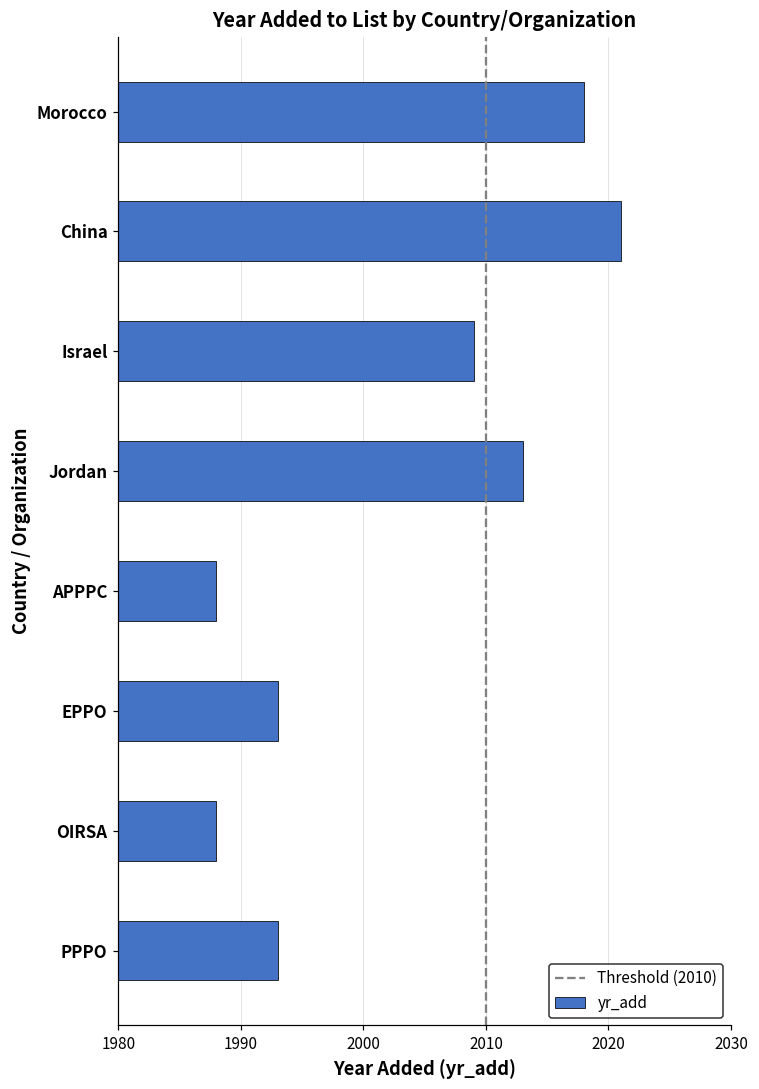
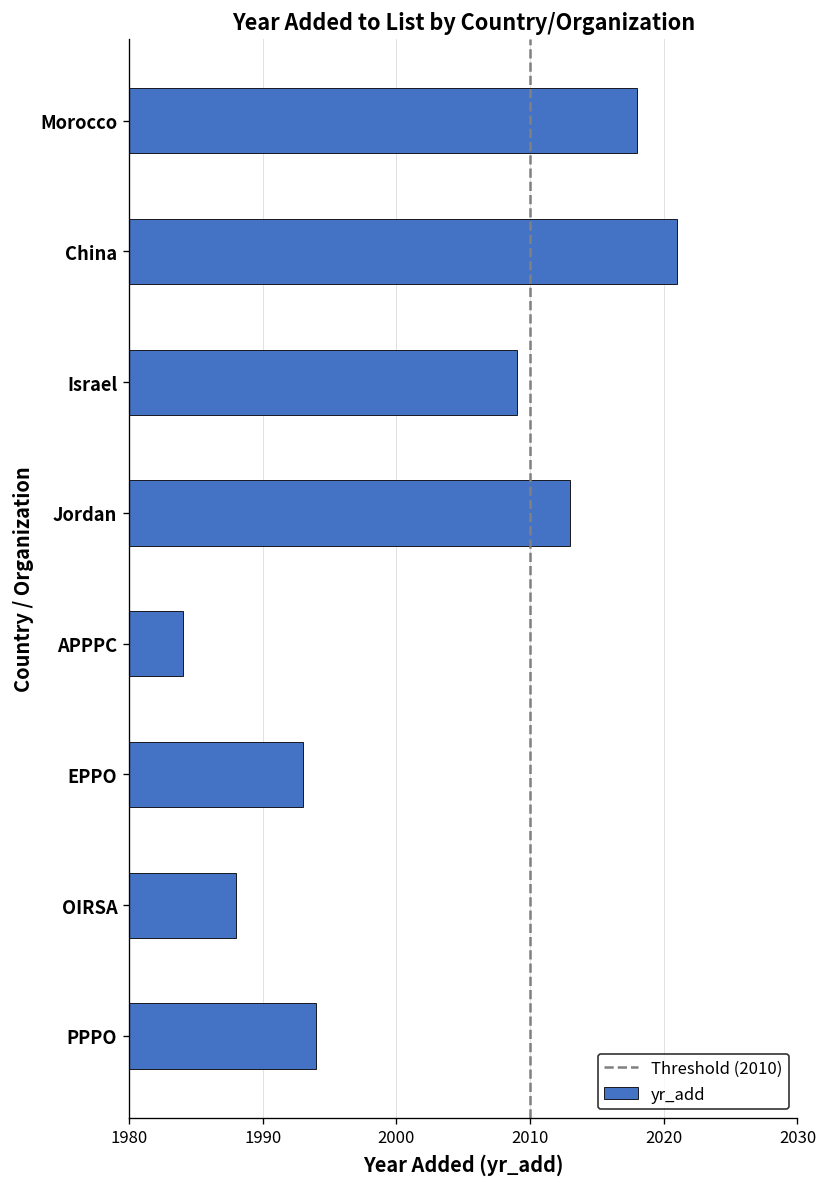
APPPC: 1988 -> 1984
PPPO: 1993 -> 1994
